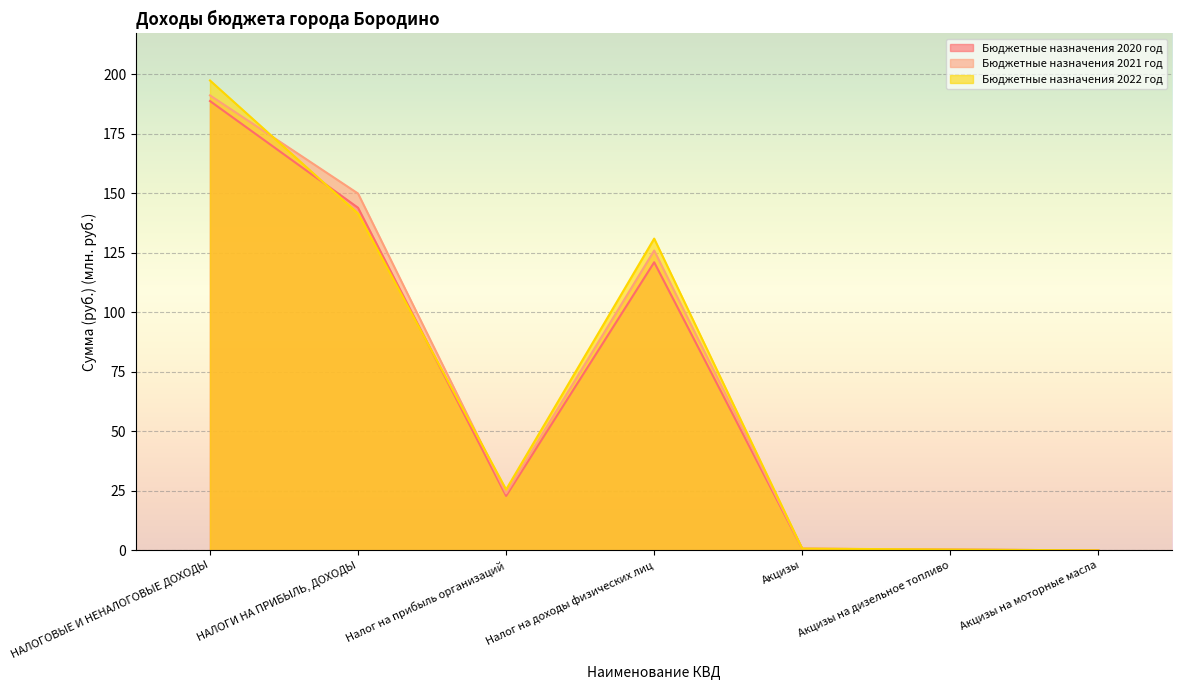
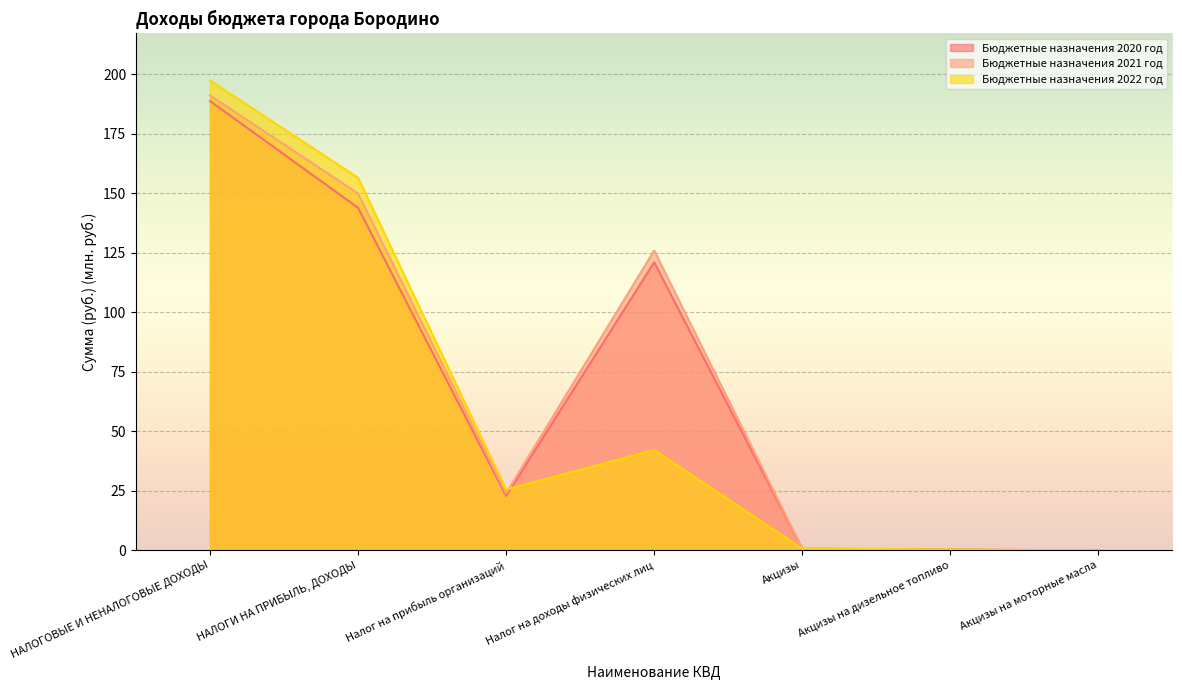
Бюджетные назначения 2022 год, НАЛОГИ НА ПРИБЫЛЬ, ДОХОДЫ: 141 -> 157
Бюджетные назначения 2022 год, Налог на доходы физических лиц: 131 -> 42
